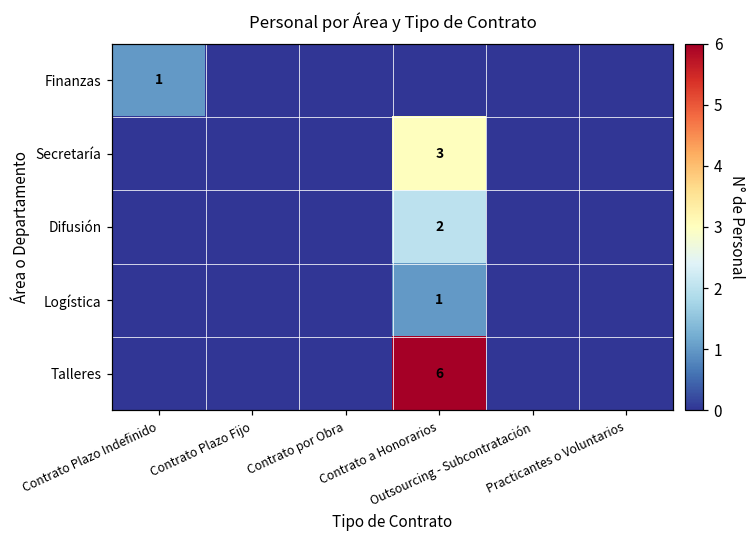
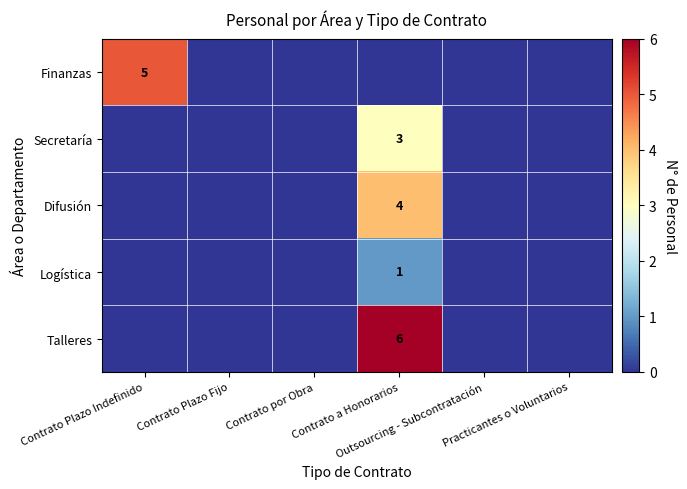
Finanzas, Contrato Plazo Indefinido: 1 -> 5
Difusión, Contrato a Honorarios: 2 -> 4
